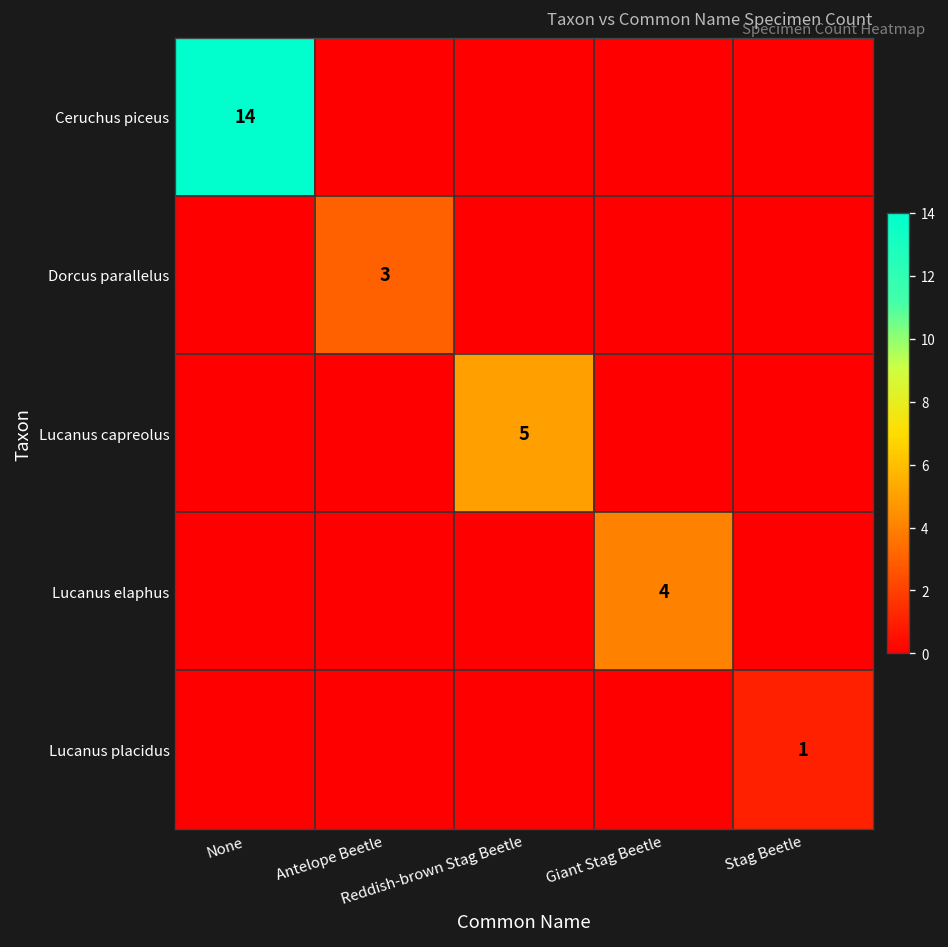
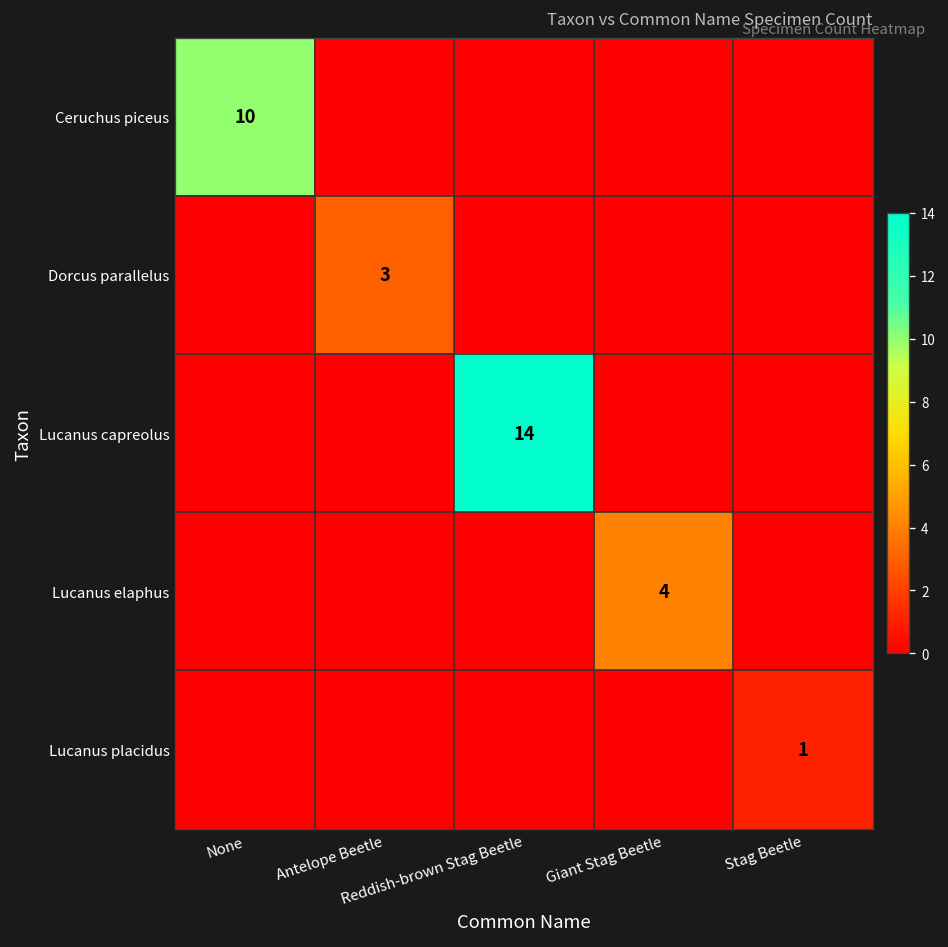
Ceruchus piceus, None: 14 -> 10
Lucanus capreolus, Reddish-brown Stag Beetle: 5 -> 14
